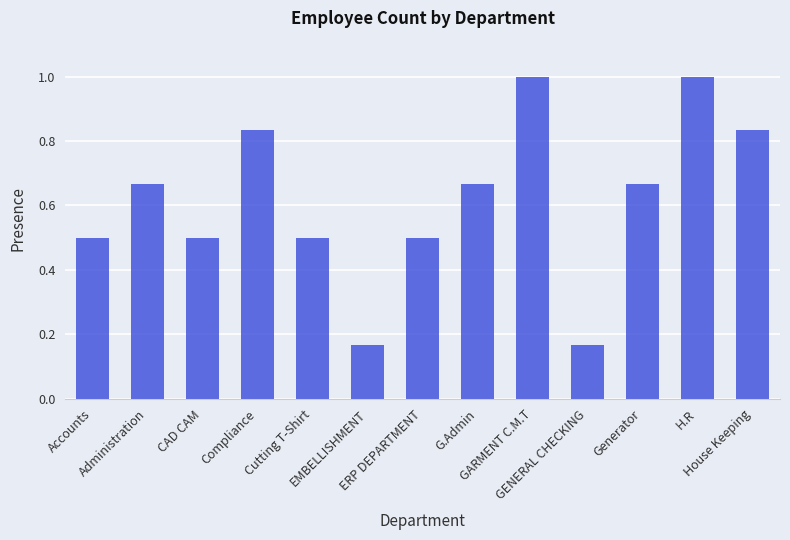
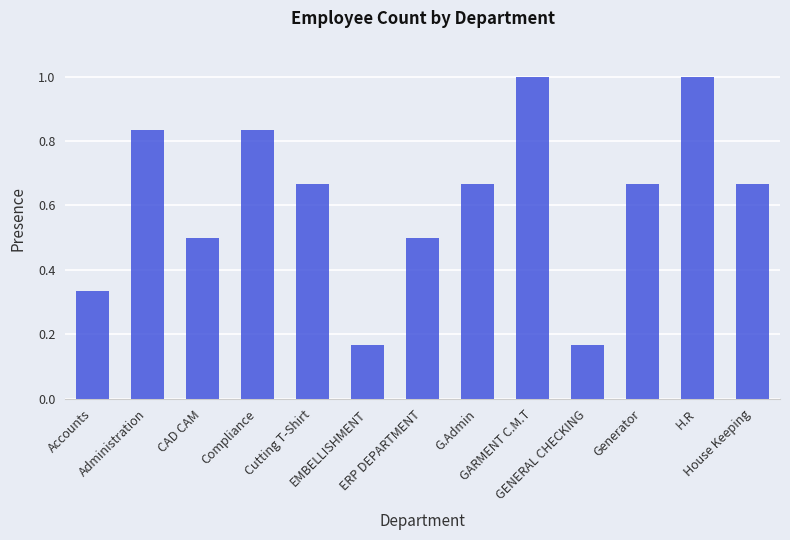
Accounts: 0.50 -> 0.33
Administration: 0.67 -> 0.83
Cutting T-Shirt: 0.50 -> 0.67
House Keeping: 0.83 -> 0.67
